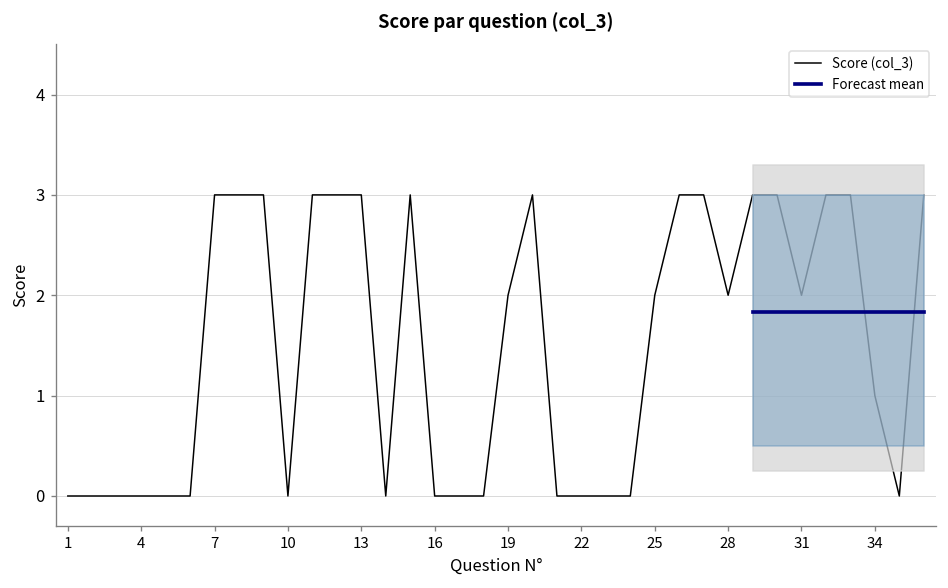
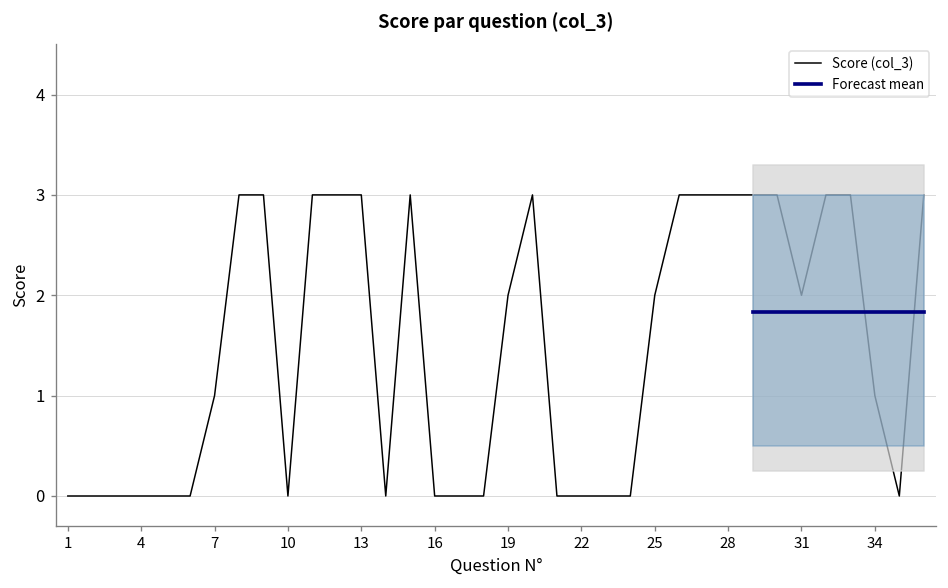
Score (col_3), 7: 3 -> 1
Score (col_3), 28: 2 -> 3
